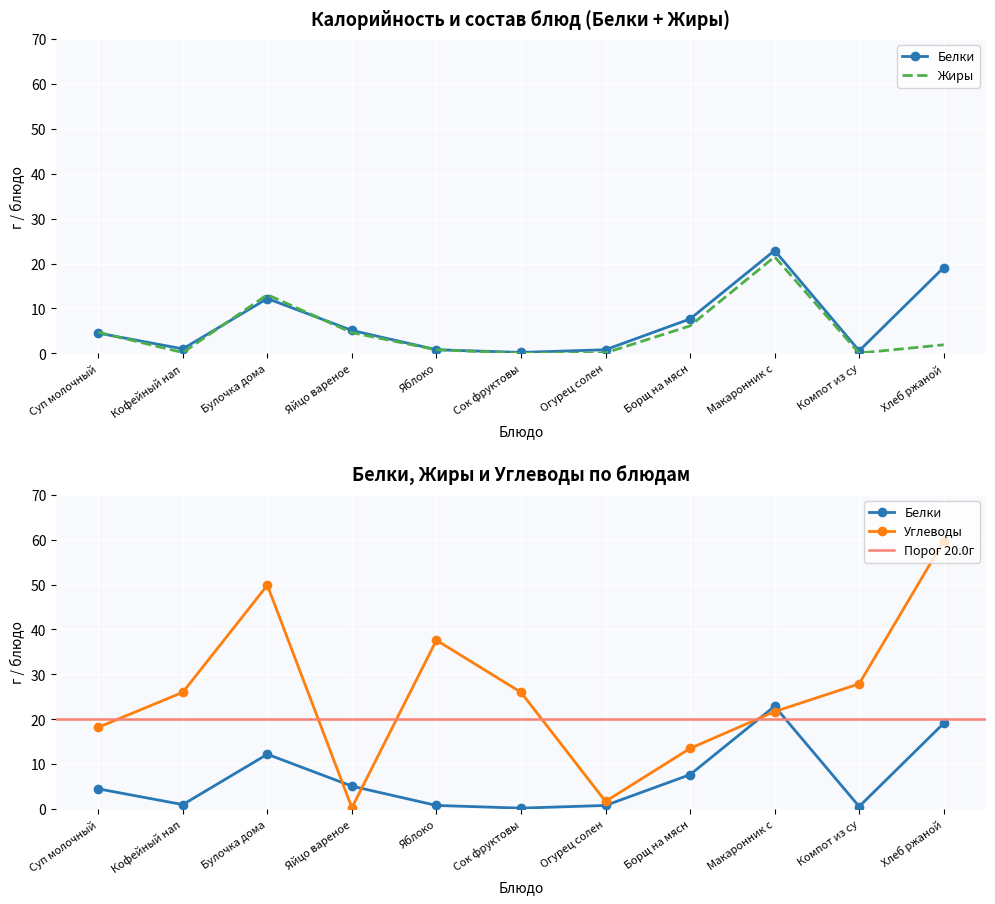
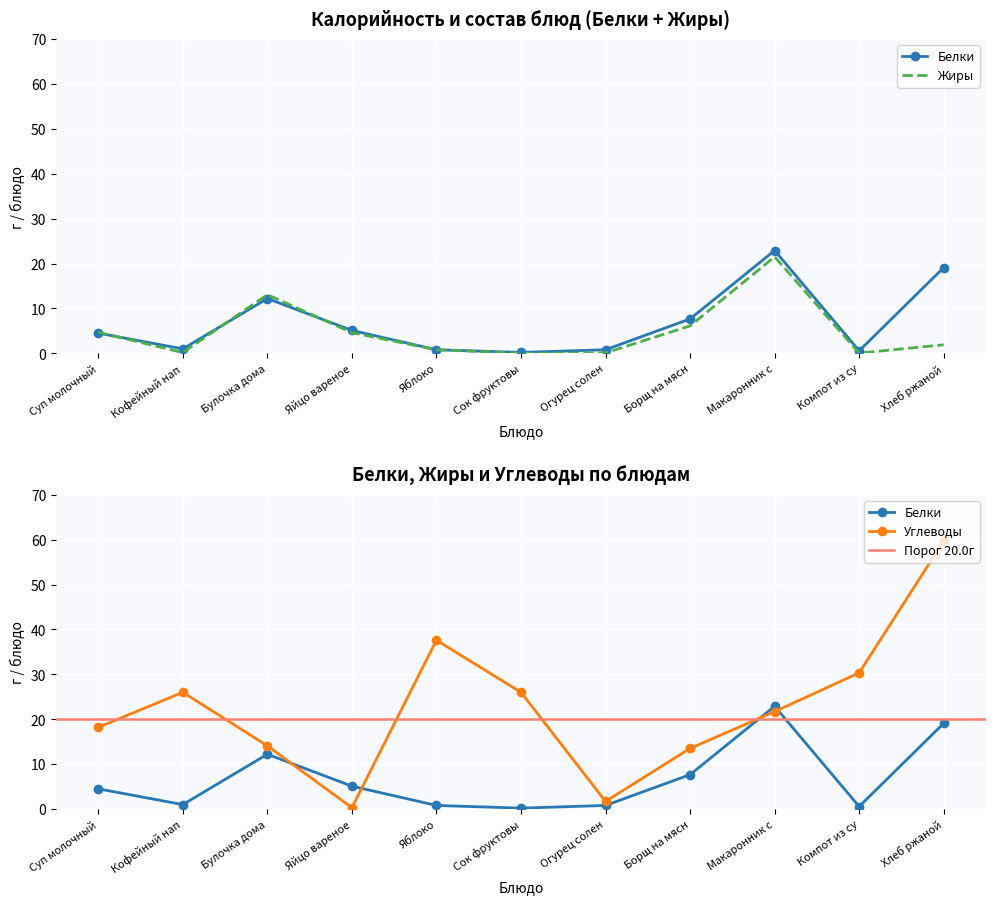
Белки, Жиры и Углеводы по блюдам, Углеводы, Булочка дома: 50 -> 14
Белки, Жиры и Углеводы по блюдам, Углеводы, Компот из су: 28 -> 30
